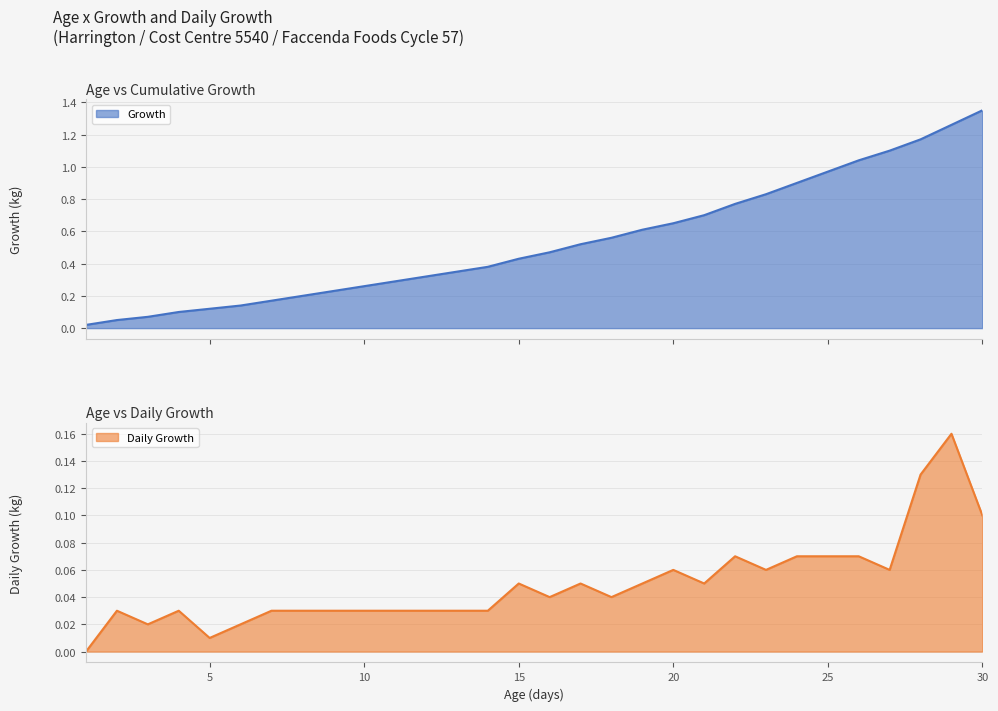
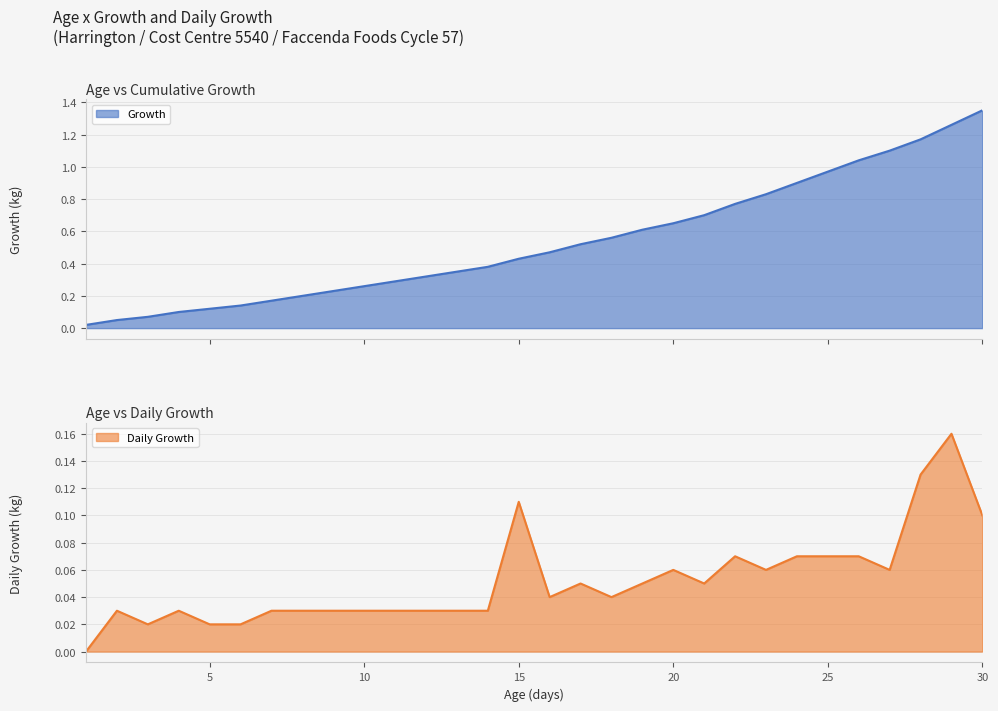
Age vs Daily Growth, 5: 0.01 -> 0.02
Age vs Daily Growth, 15: 0.05 -> 0.11
